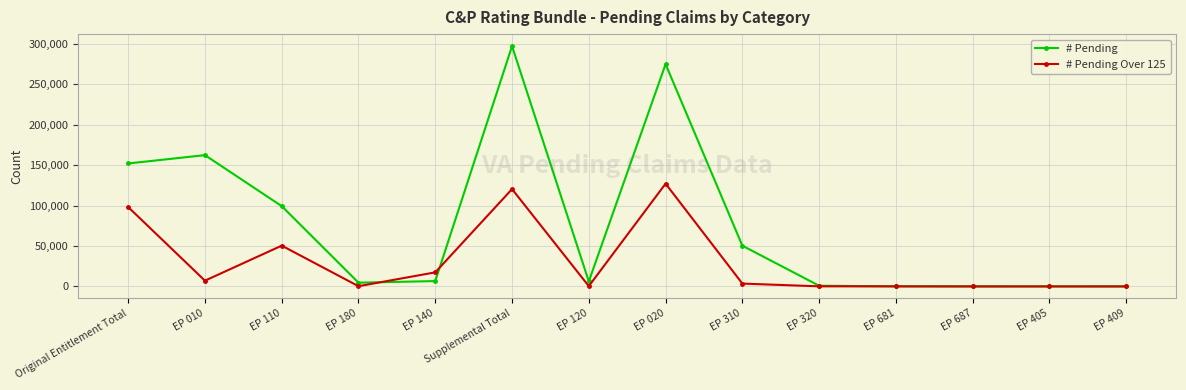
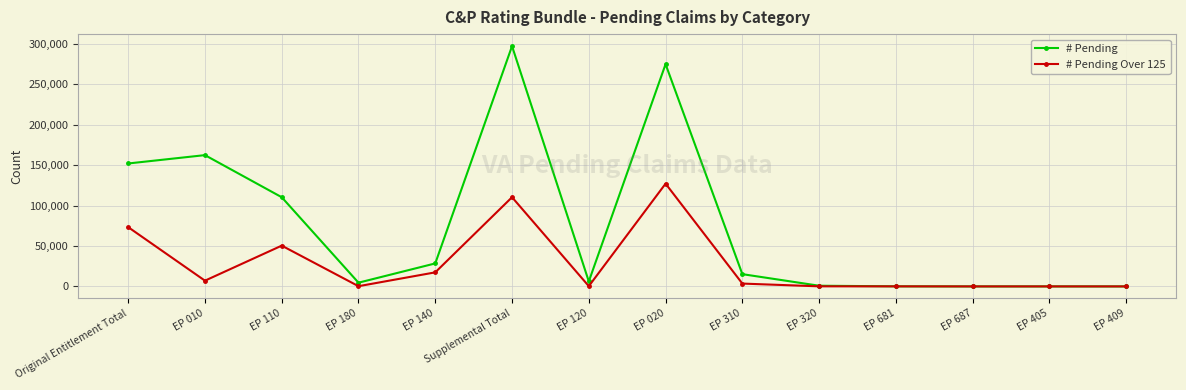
# Pending Over 125, Original Entitlement Total: 100,000 -> 70,000
# Pending, EP 110: 100,000 -> 110,000
# Pending, EP 140: 10,000 -> 30,000
# Pending Over 125, Supplemental Total: 120,000 -> 110,000
# Pending, EP 310: 50,000 -> 20,000
